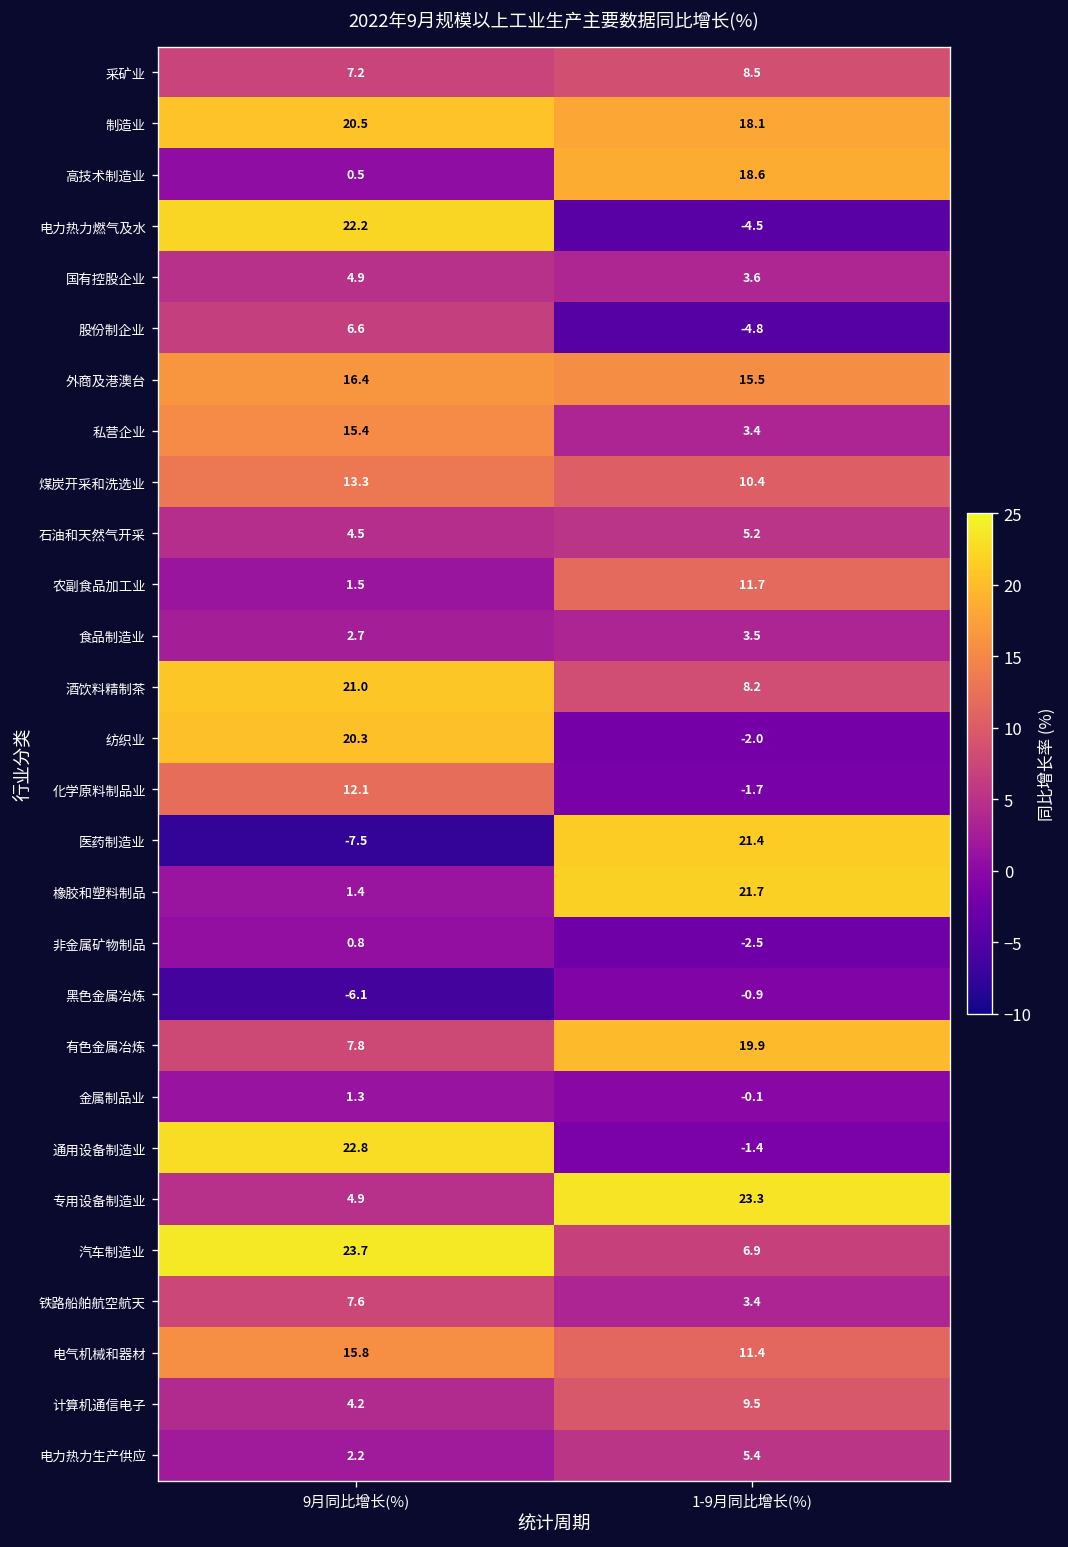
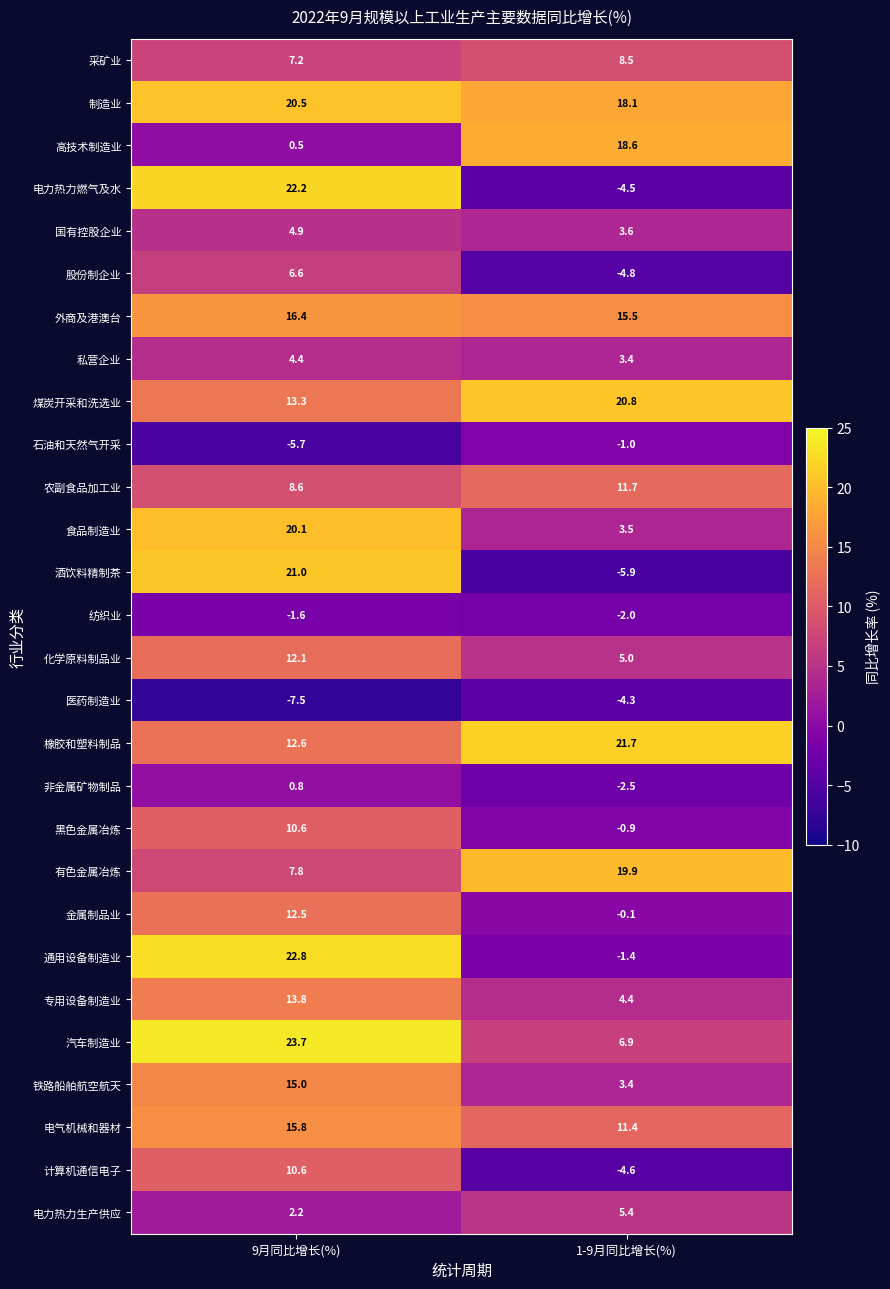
私营企业, 9月同比增长(%): 15.4 -> 4.4
煤炭开采和洗选业, 1-9月同比增长(%): 10.4 -> 20.8
石油和天然气开采, 9月同比增长(%): 4.5 -> -5.7
石油和天然气开采, 1-9月同比增长(%): 5.2 -> -1.0
农副食品加工业, 9月同比增长(%): 1.5 -> 8.6
食品制造业, 9月同比增长(%): 2.7 -> 20.1
酒饮料精制茶, 1-9月同比增长(%): 8.2 -> -5.9
纺织业, 9月同比增长(%): 20.3 -> -1.6
化学原料制品业, 1-9月同比增长(%): -1.7 -> 5.0
医药制造业, 1-9月同比增长(%): 21.4 -> -4.3
橡胶和塑料制品, 9月同比增长(%): 1.4 -> 12.6
黑色金属冶炼, 9月同比增长(%): -6.1 -> 10.6
金属制品业, 9月同比增长(%): 1.3 -> 12.5
专用设备制造业, 9月同比增长(%): 4.9 -> 13.8
专用设备制造业, 1-9月同比增长(%): 23.3 -> 4.4
铁路船舶航空航天, 9月同比增长(%): 7.6 -> 15.0
计算机通信电子, 9月同比增长(%): 4.2 -> 10.6
计算机通信电子, 1-9月同比增长(%): 9.5 -> -4.6
